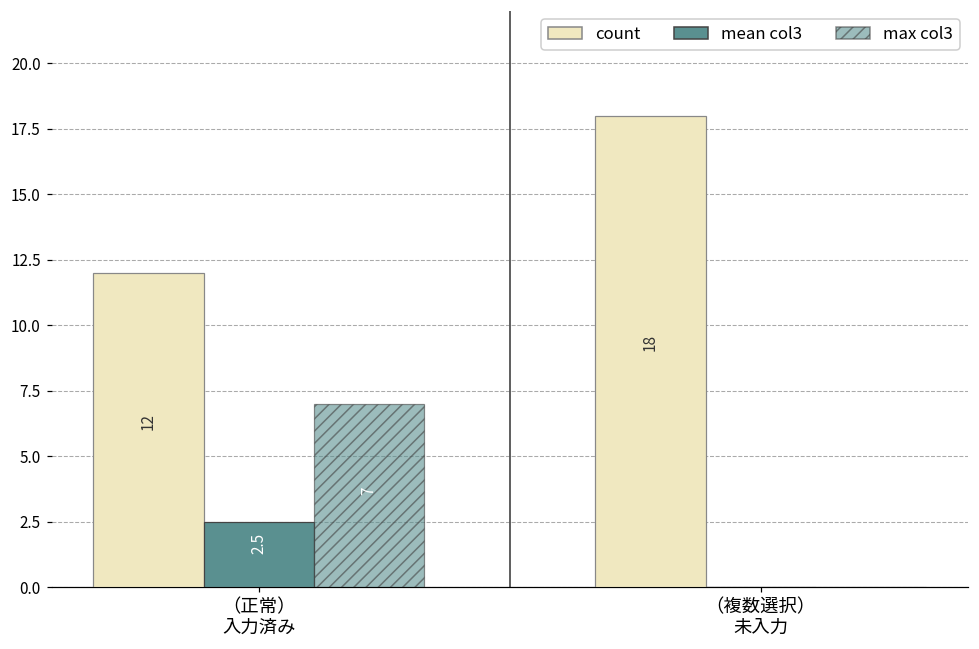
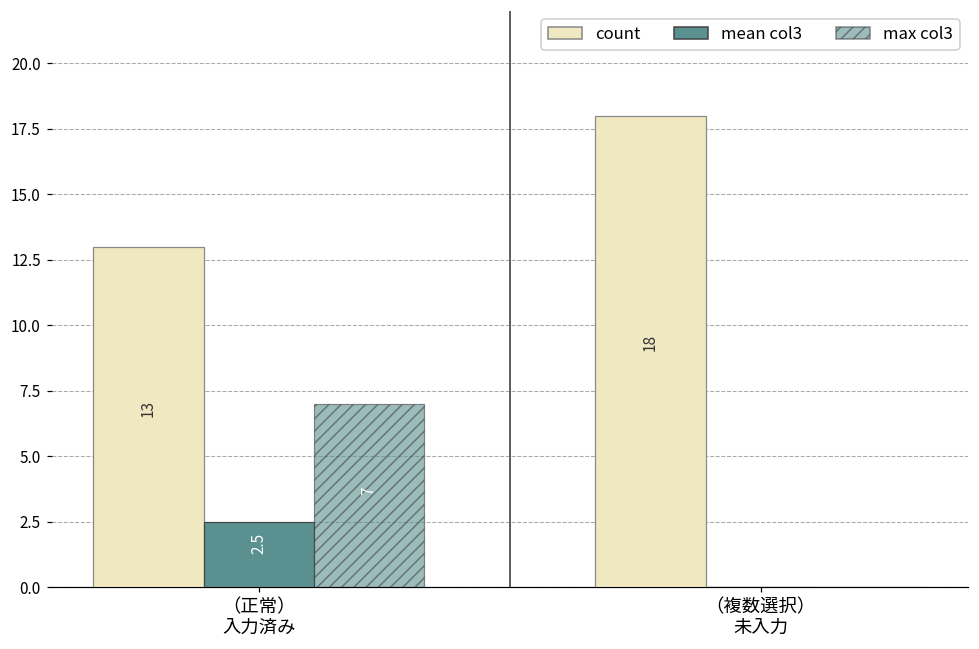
count, （正常） 入力済み: 12 -> 13
